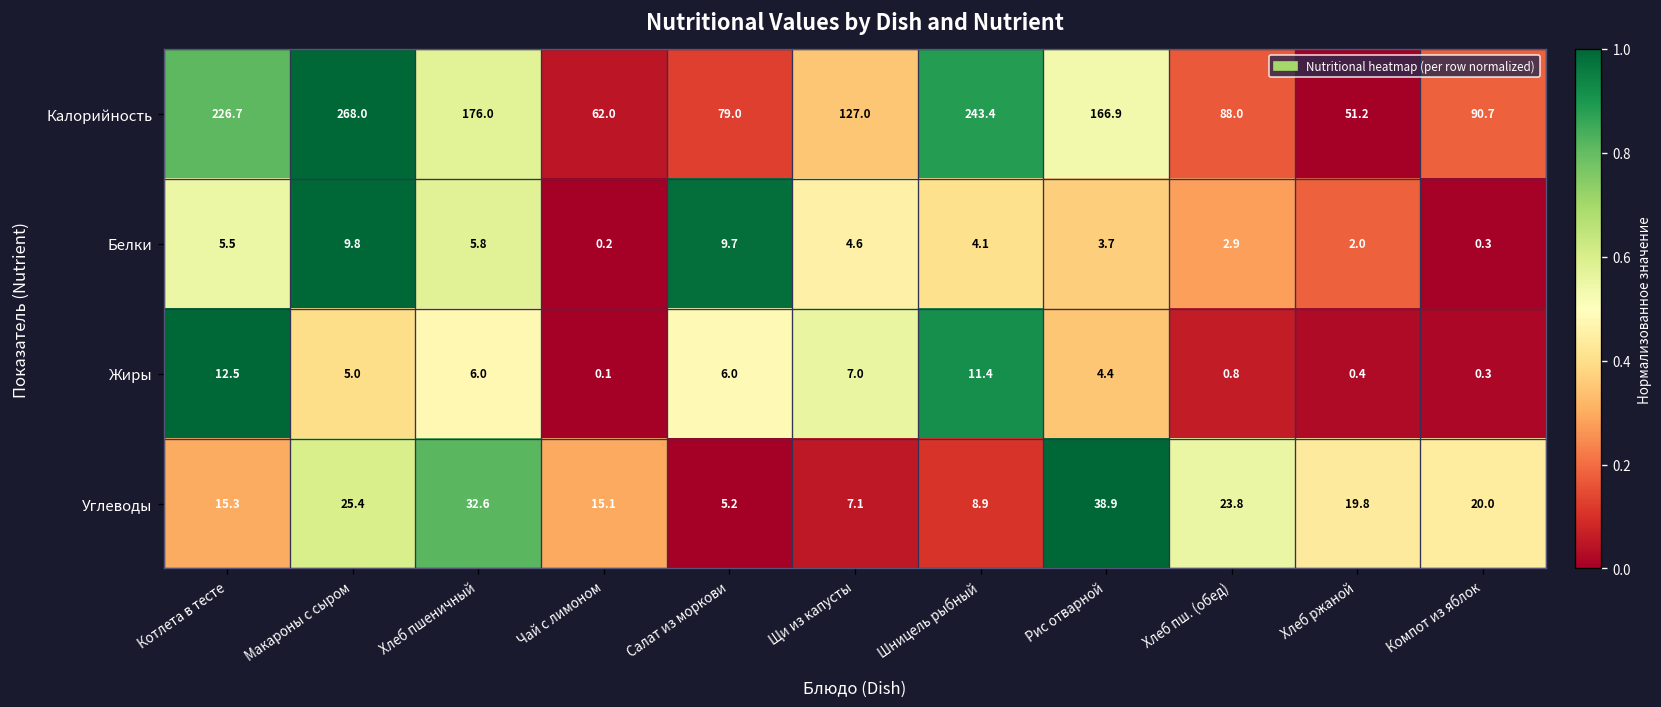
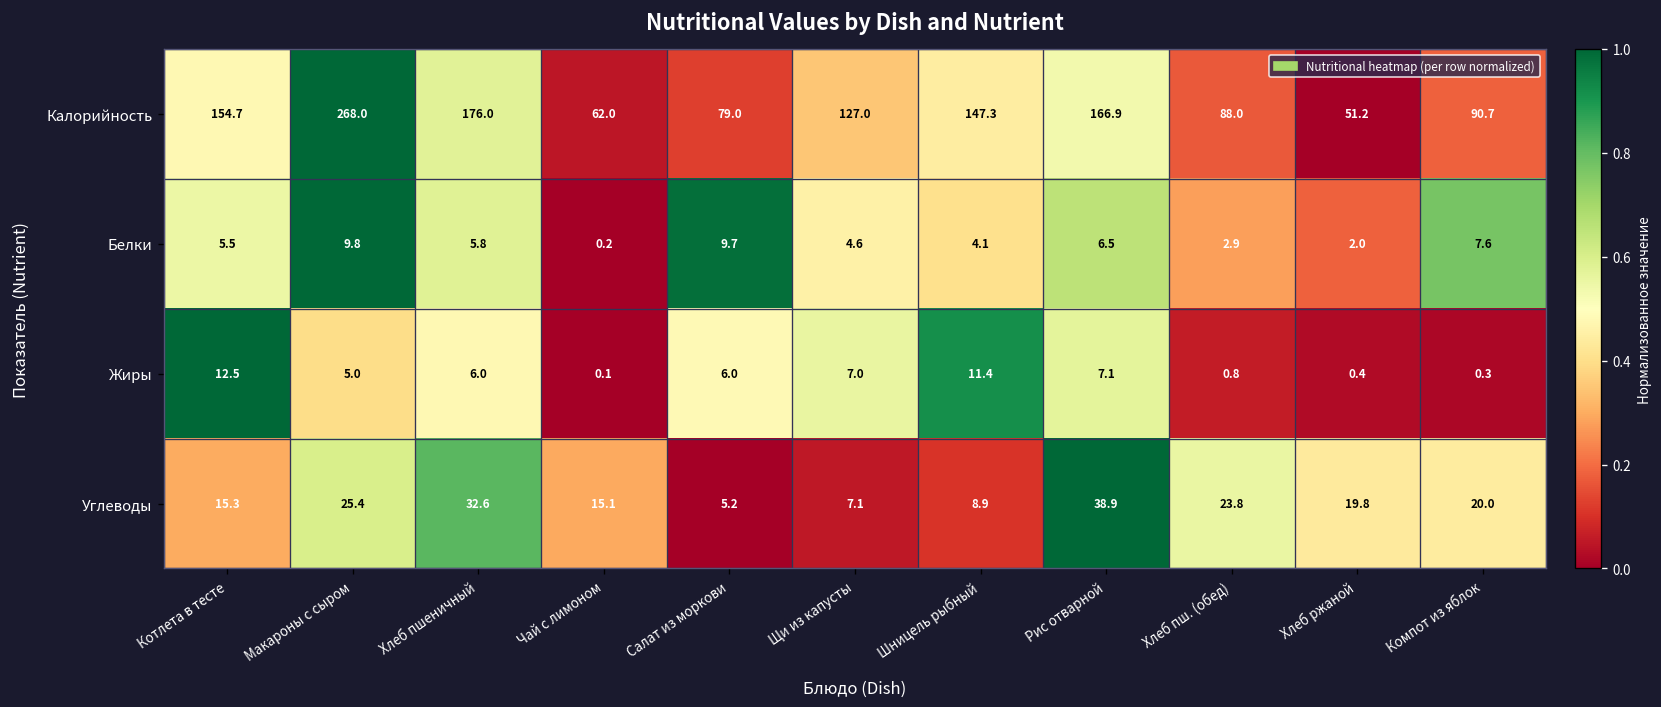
Калорийность, Котлета в тесте: 226.7 -> 154.7
Калорийность, Шницель рыбный: 243.4 -> 147.3
Белки, Рис отварной: 3.7 -> 6.5
Белки, Компот из яблок: 0.3 -> 7.6
Жиры, Рис отварной: 4.4 -> 7.1
